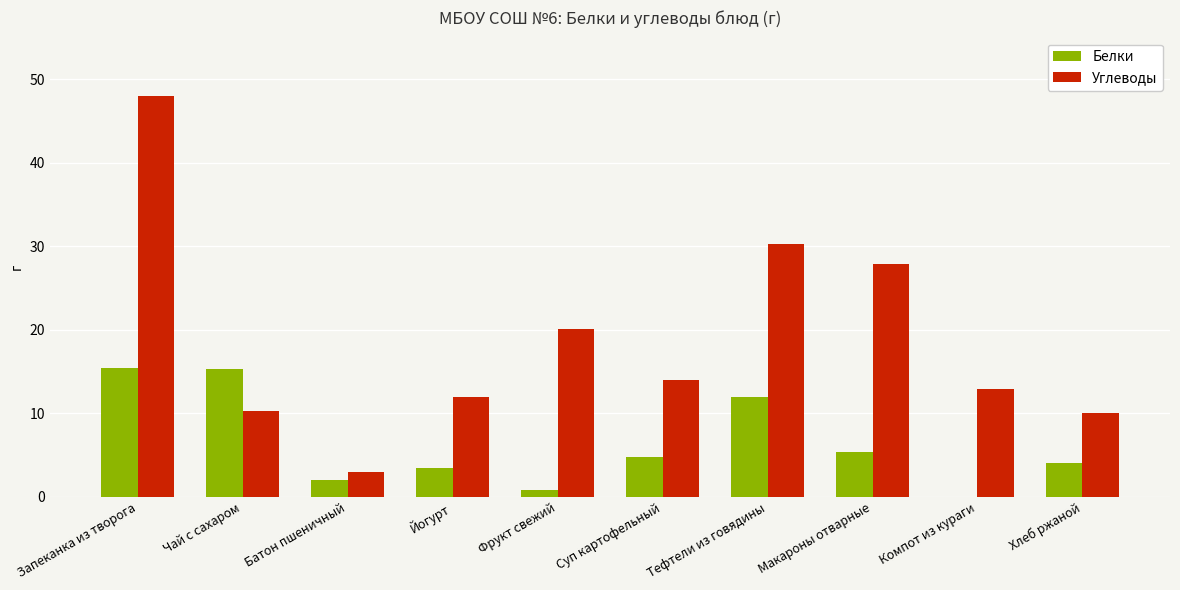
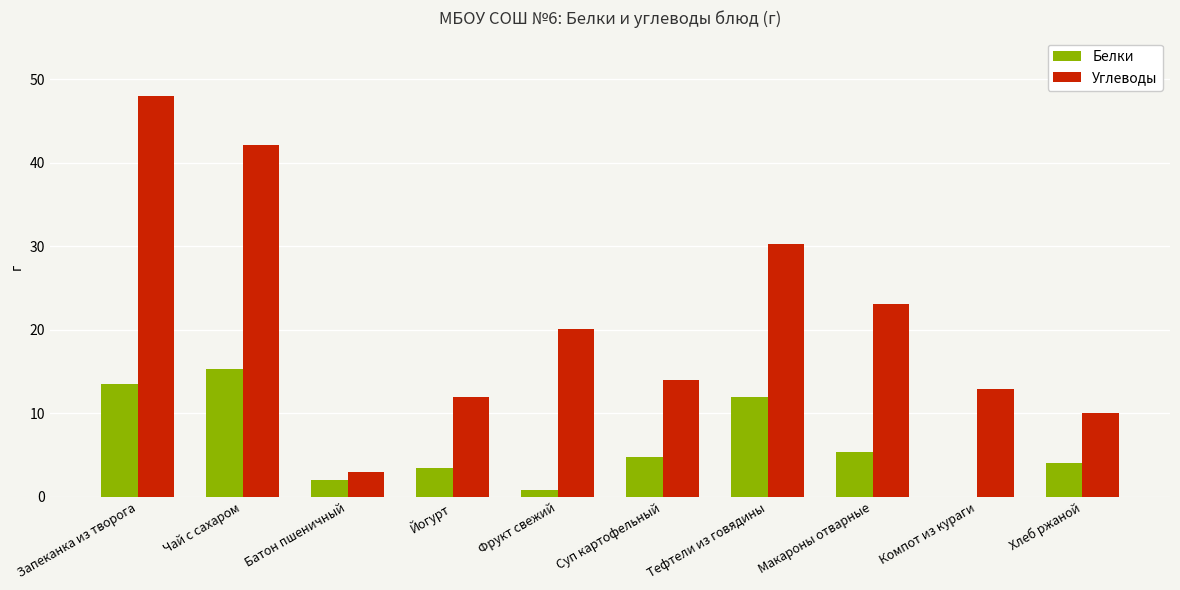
Белки, Запеканка из творога: 15 -> 14
Углеводы, Чай с сахаром: 10 -> 42
Углеводы, Макароны отварные: 28 -> 23
